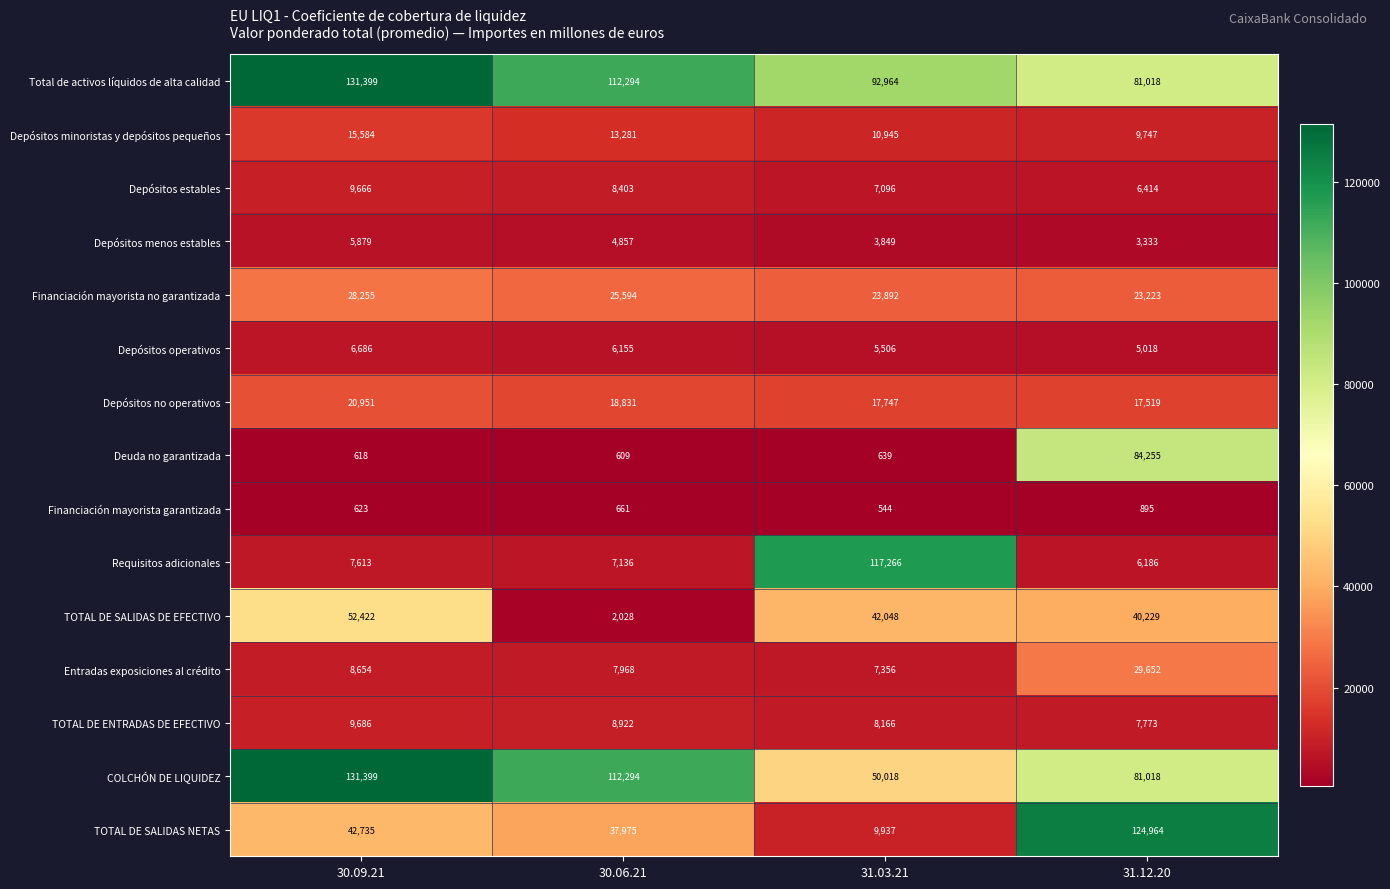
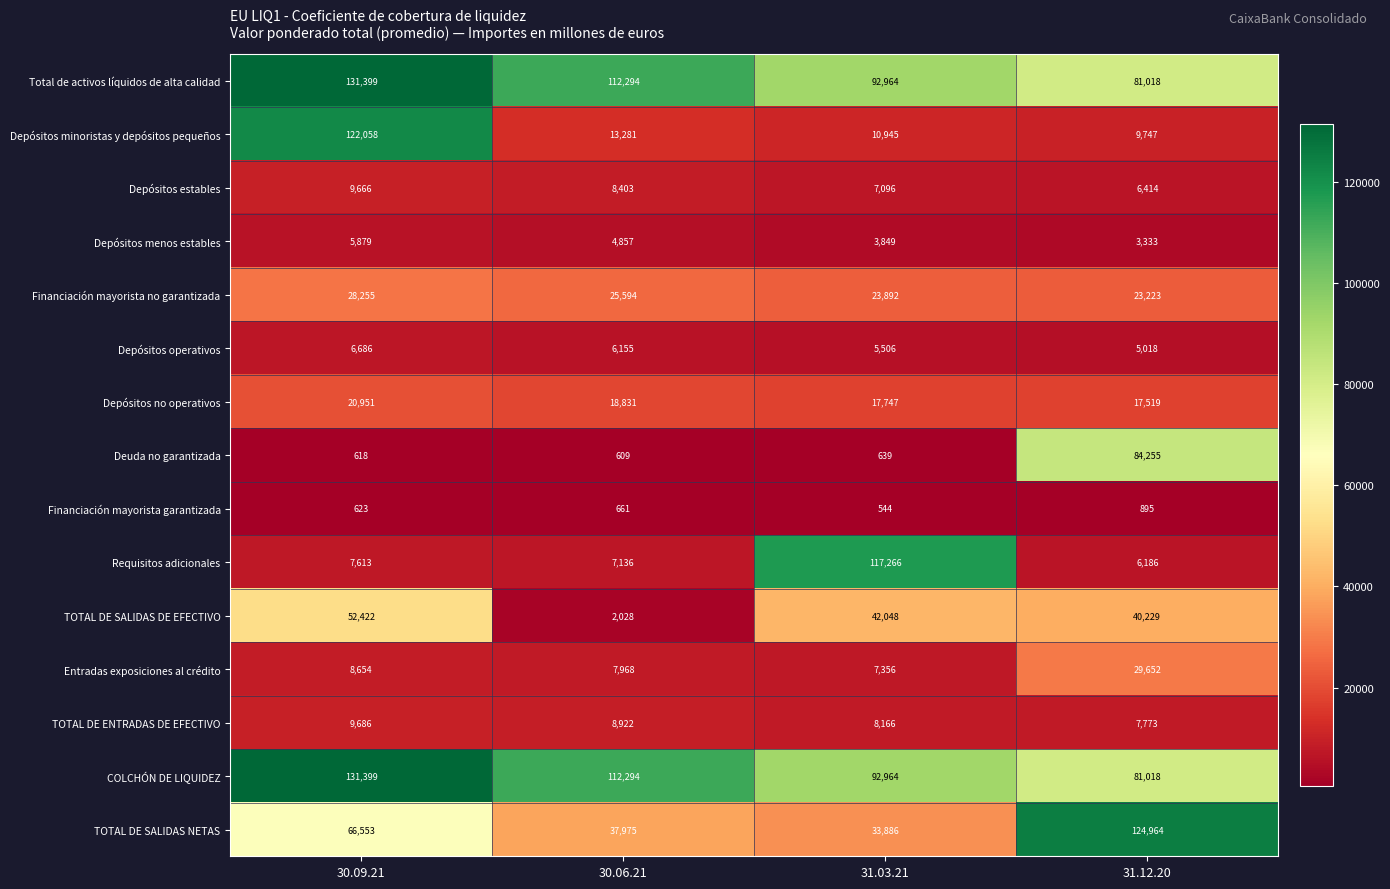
Depósitos minoristas y depósitos pequeños, 30.09.21: 15,584 -> 122,058
COLCHÓN DE LIQUIDEZ, 31.03.21: 50,018 -> 92,964
TOTAL DE SALIDAS NETAS, 30.09.21: 42,735 -> 66,553
TOTAL DE SALIDAS NETAS, 31.03.21: 9,937 -> 33,886
